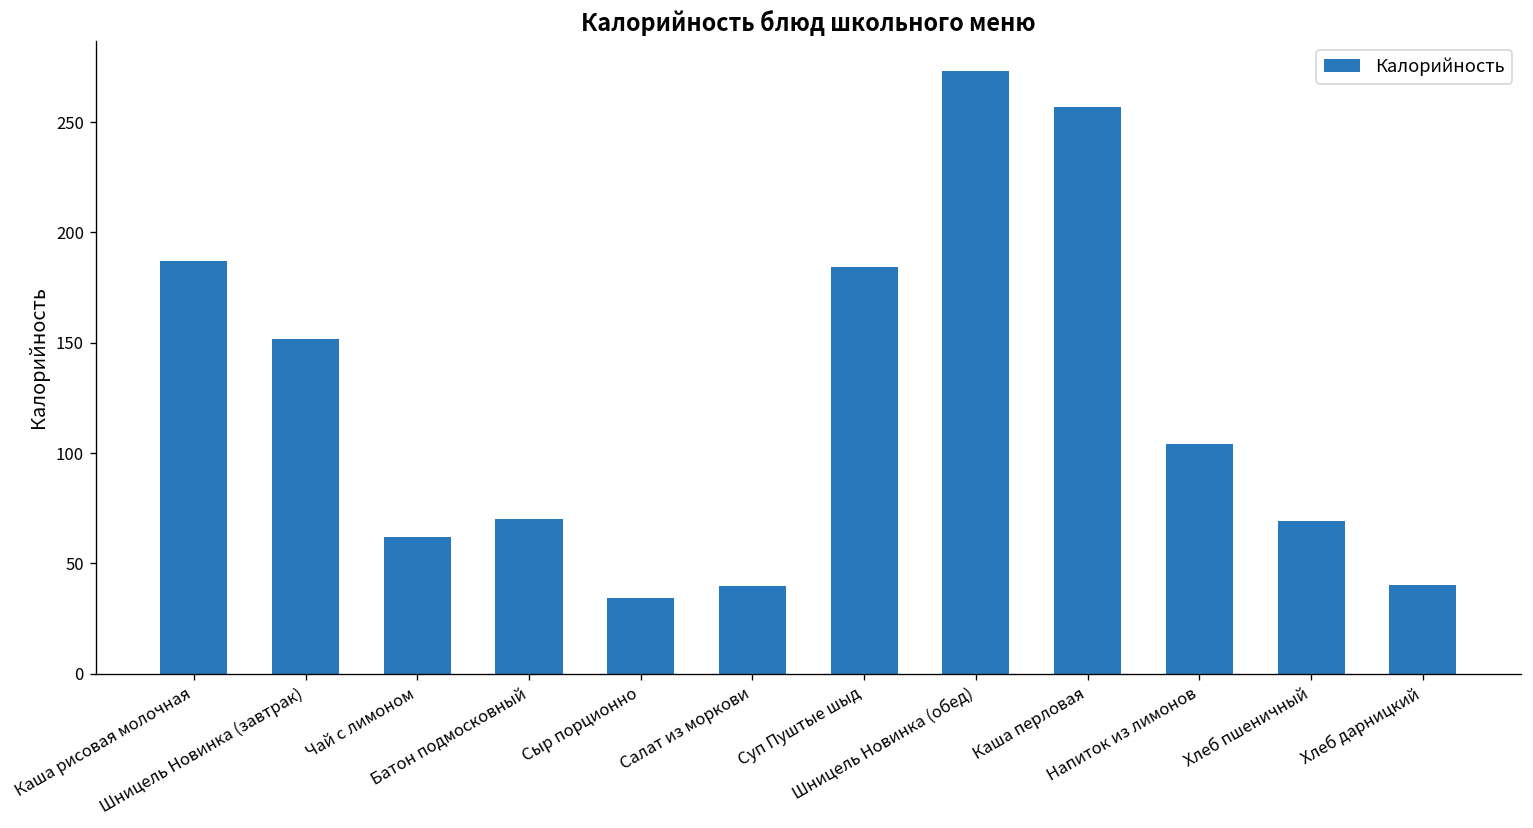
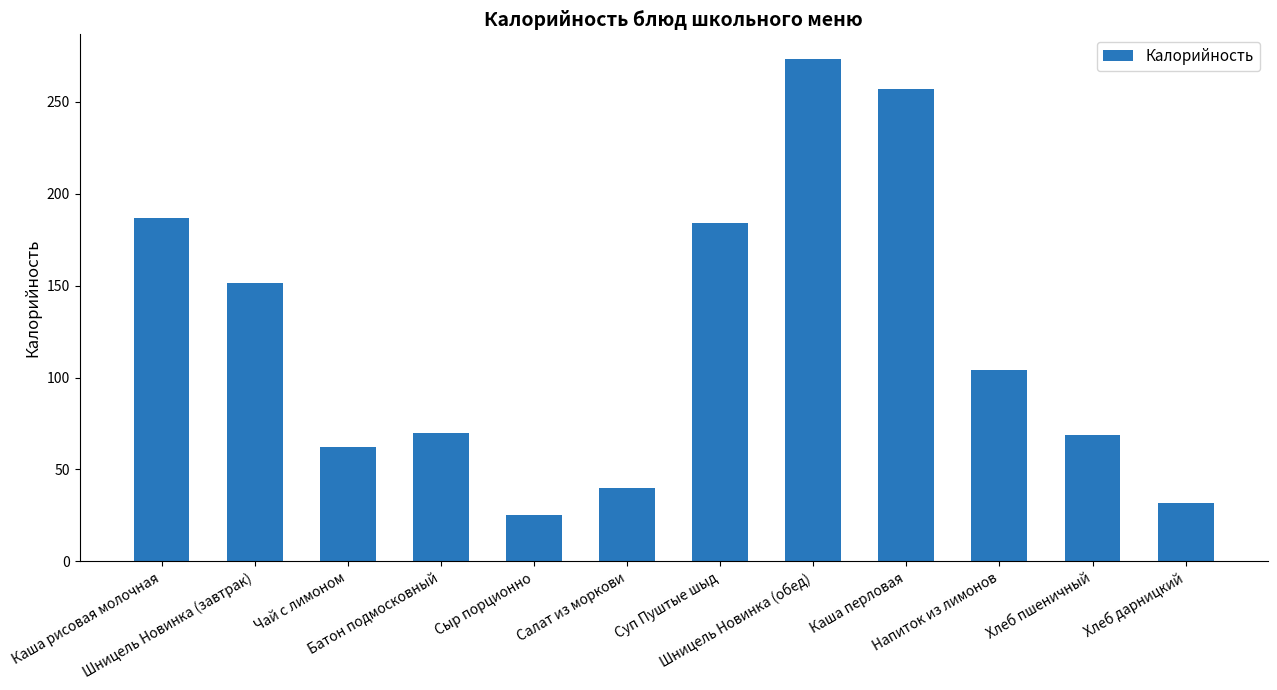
Сыр порционно: 34 -> 25
Хлеб дарницкий: 40 -> 32
